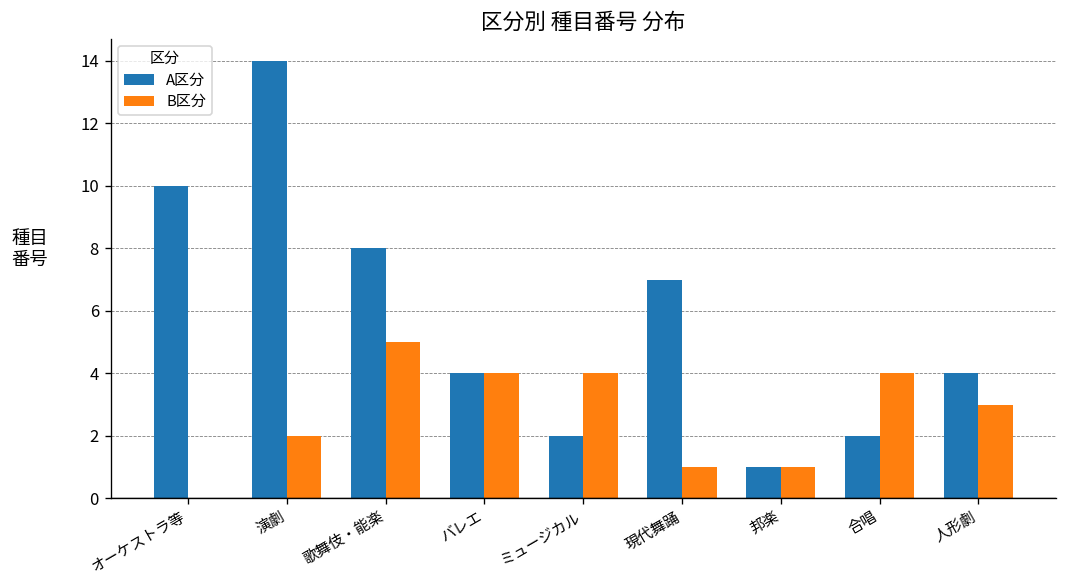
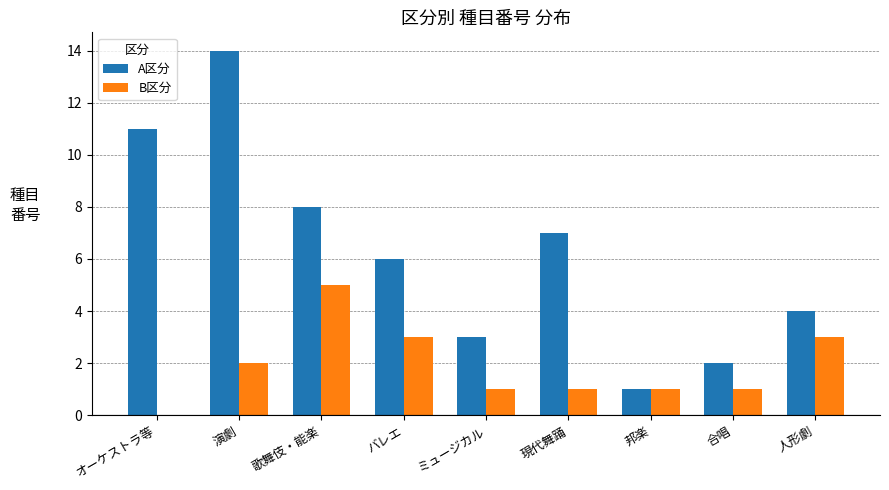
A区分, オーケストラ等: 10 -> 11
A区分, バレエ: 4 -> 6
B区分, バレエ: 4 -> 3
A区分, ミュージカル: 2 -> 3
B区分, ミュージカル: 4 -> 1
B区分, 合唱: 4 -> 1
